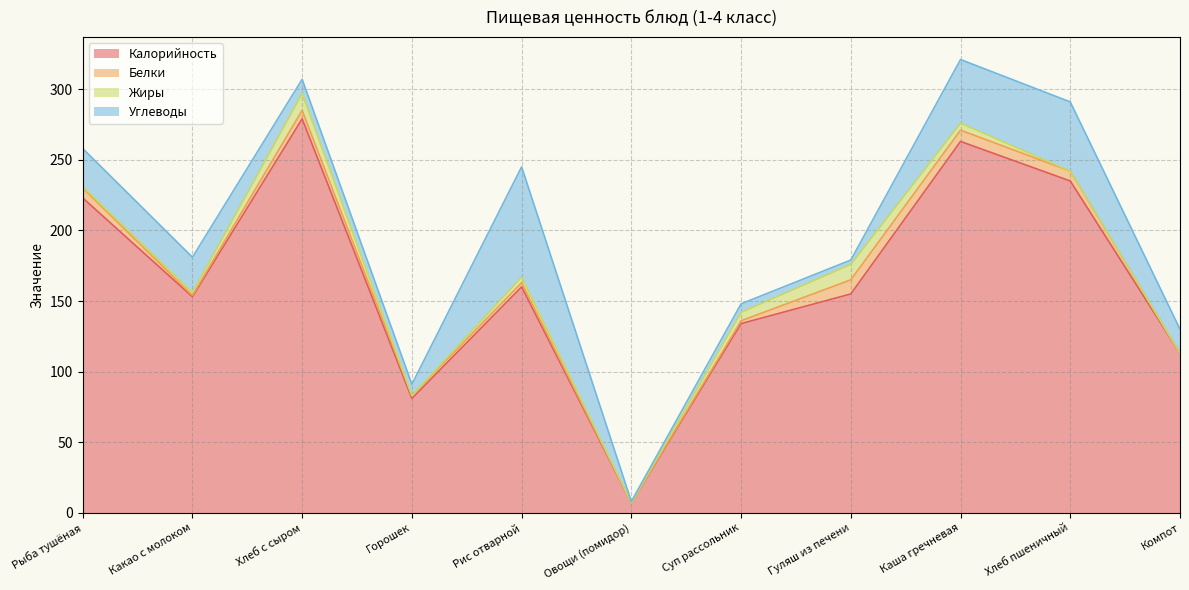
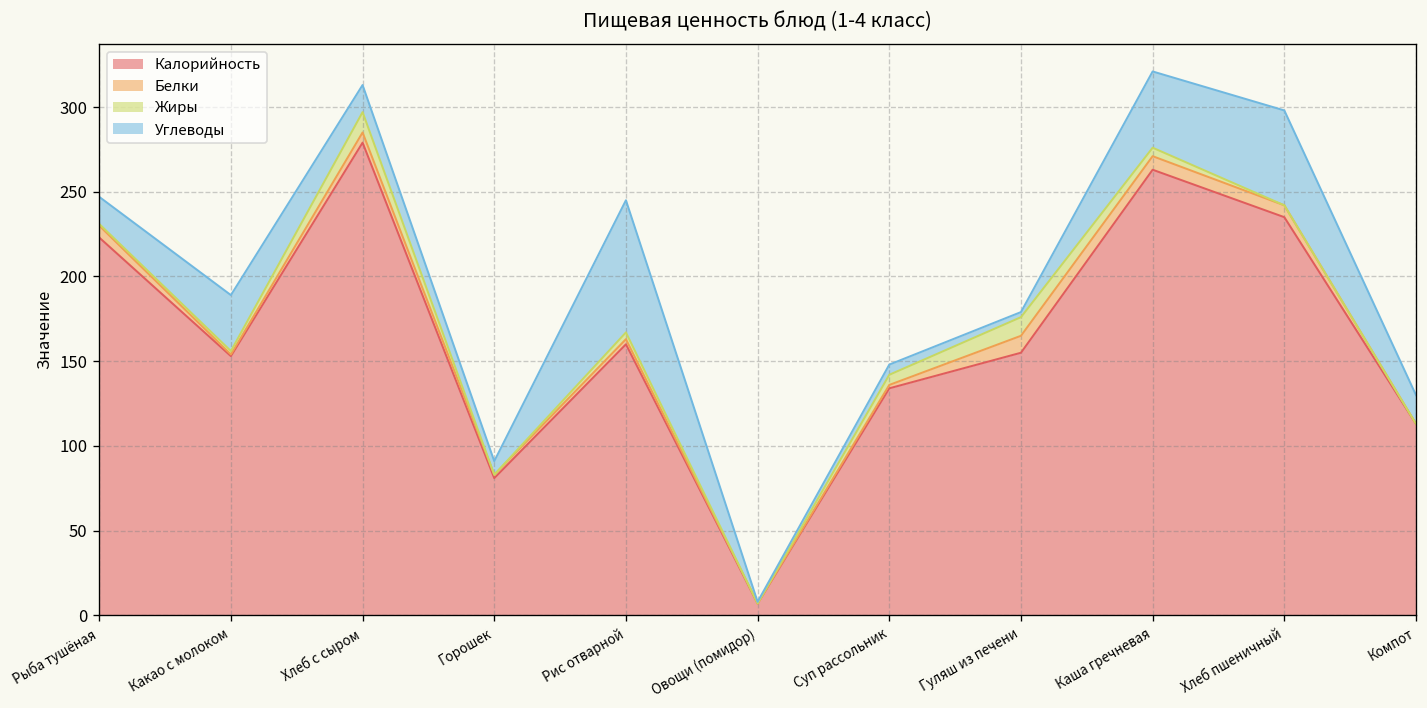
Углеводы, Рыба тушёная: 27 -> 16
Углеводы, Какао с молоком: 25 -> 33
Углеводы, Хлеб с сыром: 10 -> 16
Углеводы, Хлеб пшеничный: 49 -> 56
